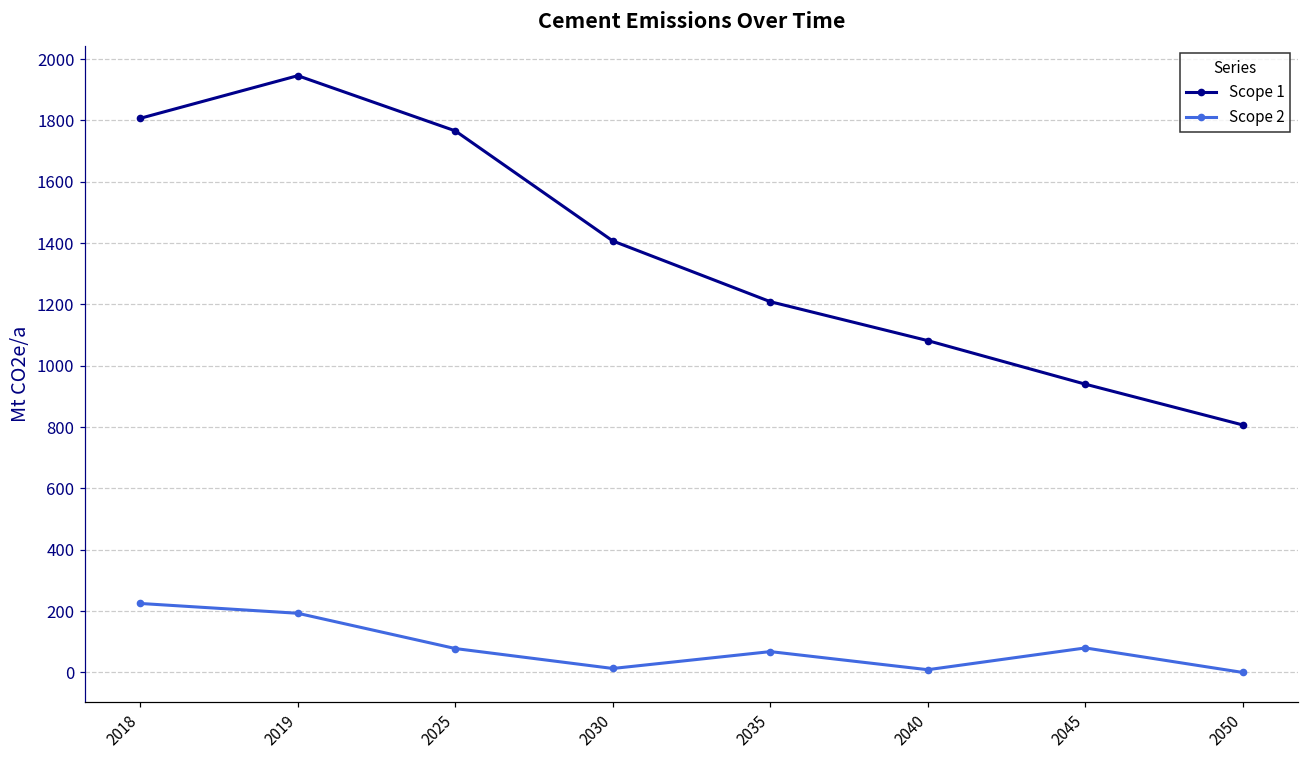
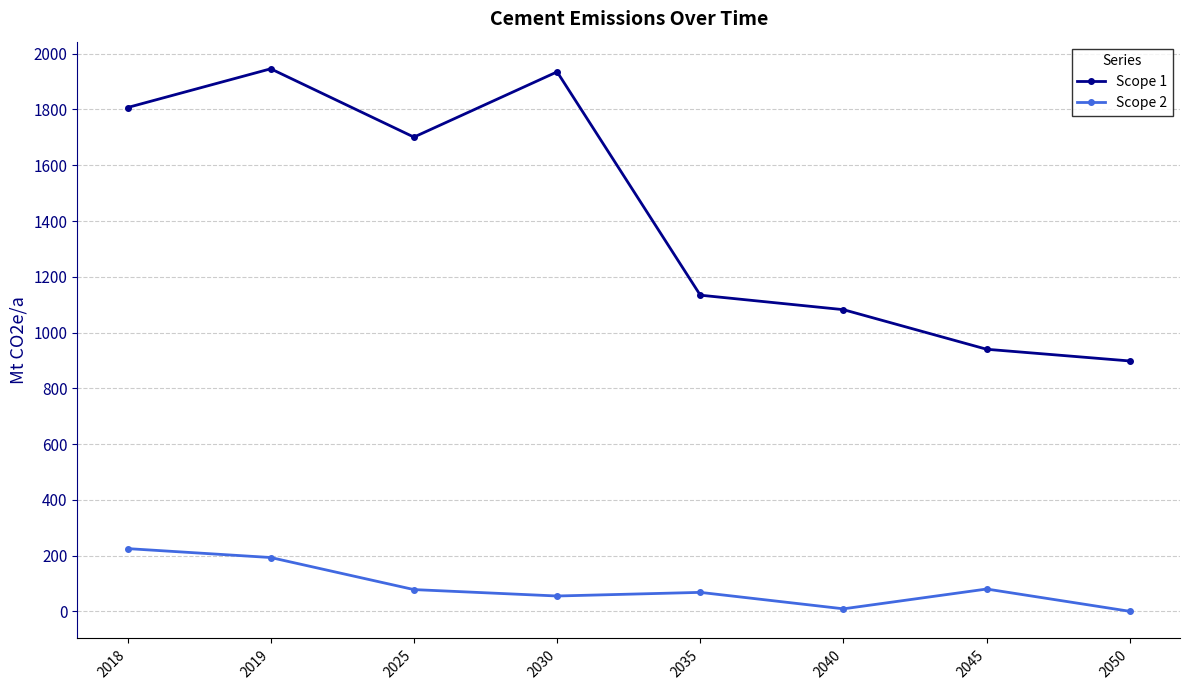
Scope 1, 2025: 1770 -> 1700
Scope 1, 2030: 1410 -> 1940
Scope 2, 2030: 10 -> 60
Scope 1, 2035: 1210 -> 1130
Scope 1, 2050: 810 -> 900
